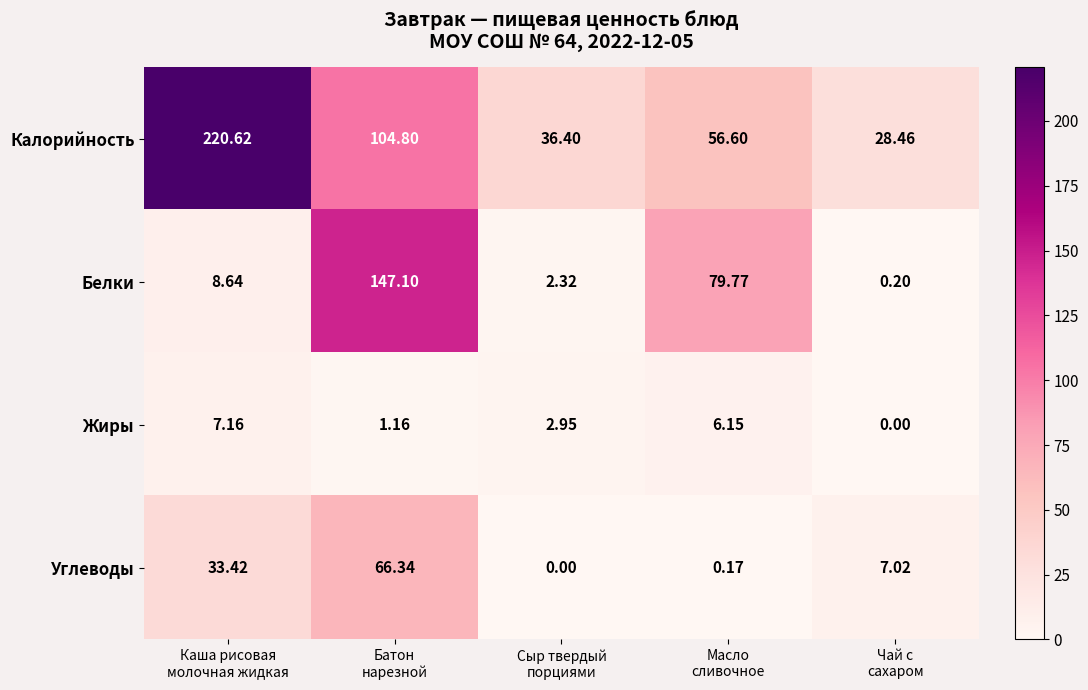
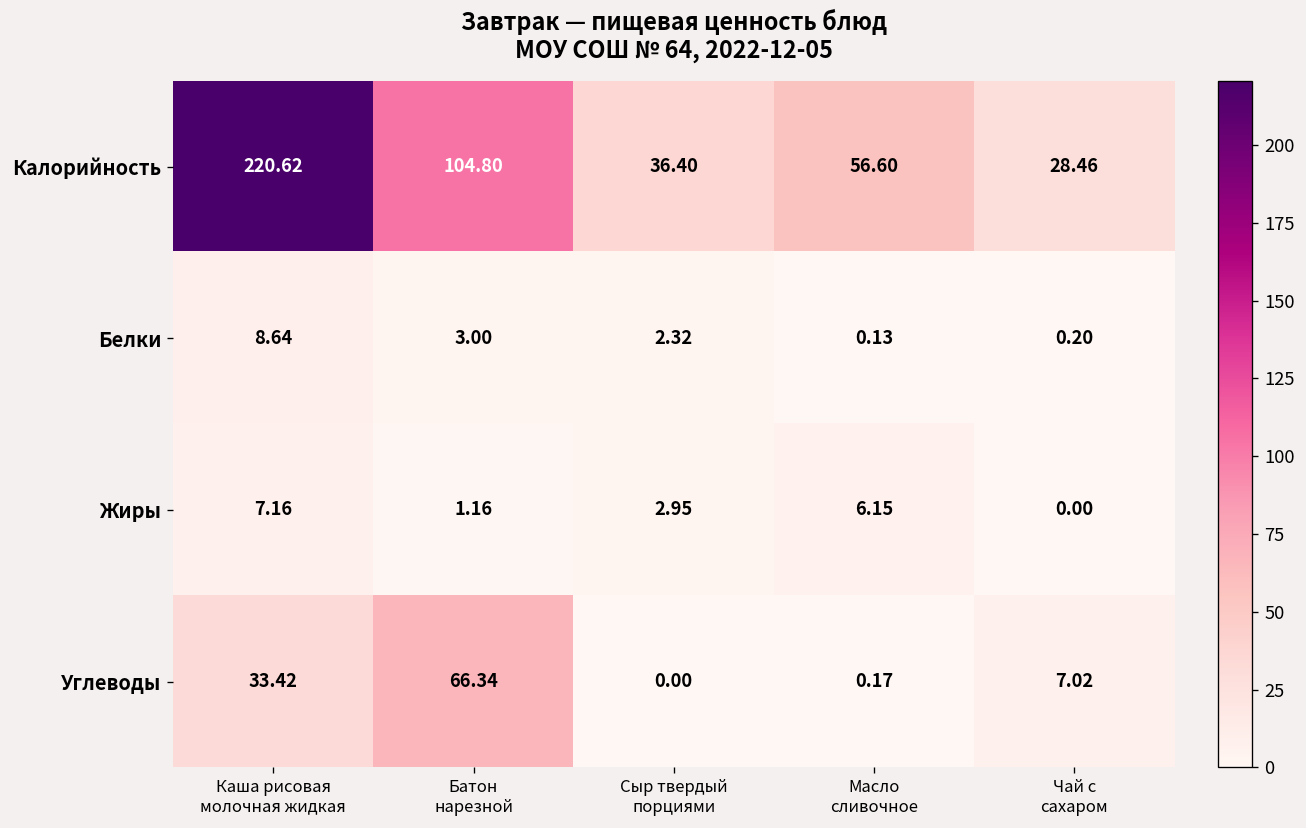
Белки, Батон нарезной: 147.10 -> 3.00
Белки, Масло сливочное: 79.77 -> 0.13
